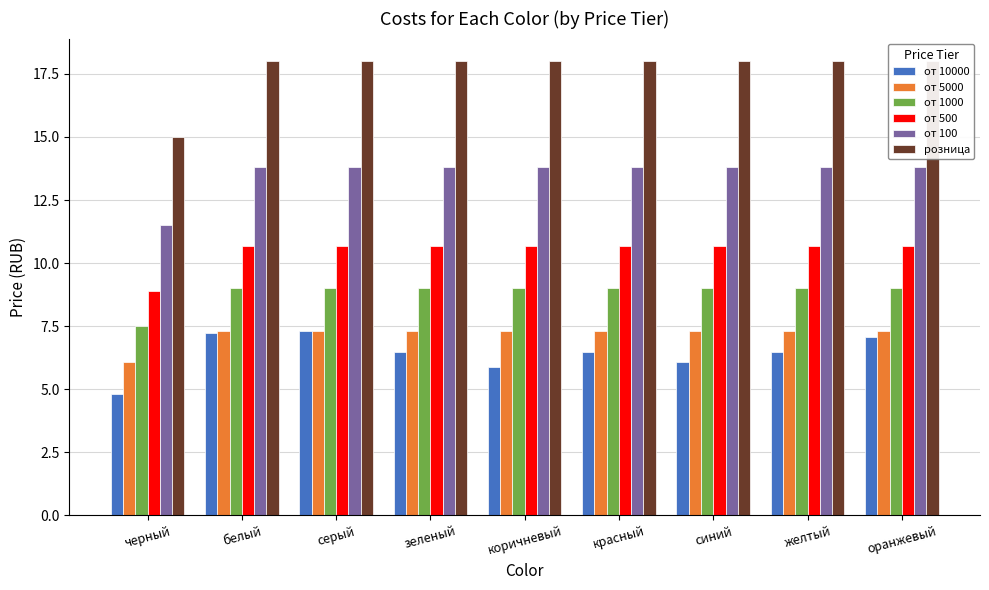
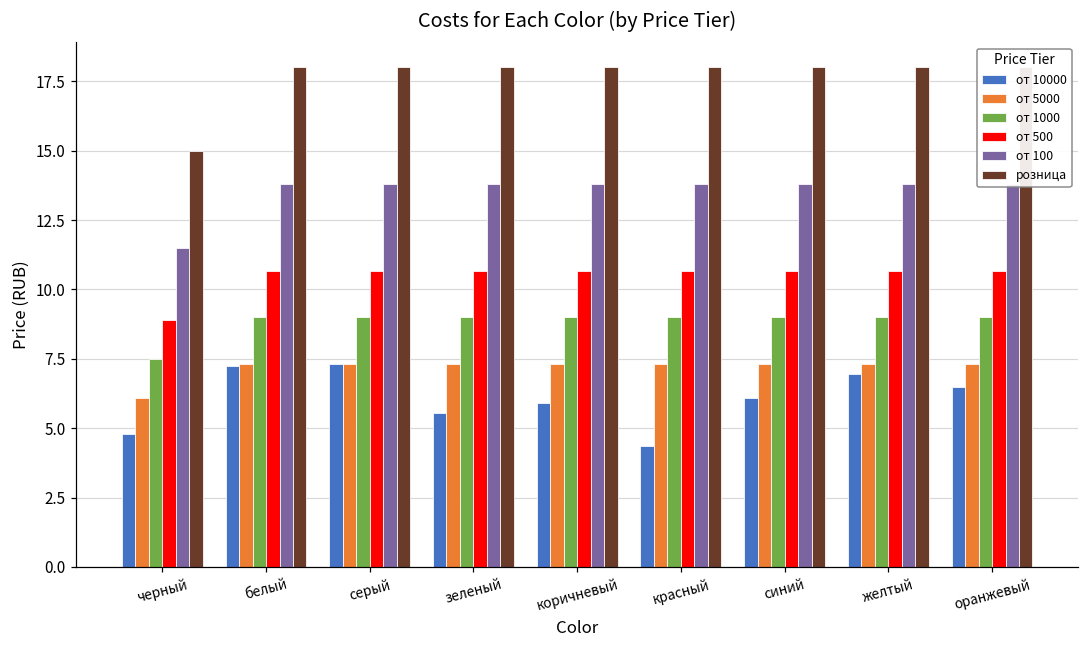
от 10000, зеленый: 6.5 -> 5.5
от 10000, красный: 6.5 -> 4.4
от 10000, желтый: 6.5 -> 7.0
от 10000, оранжевый: 7.1 -> 6.5
